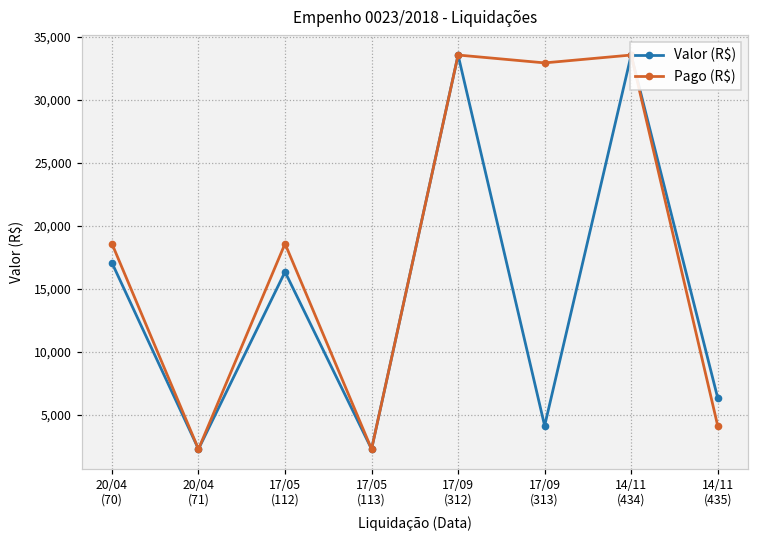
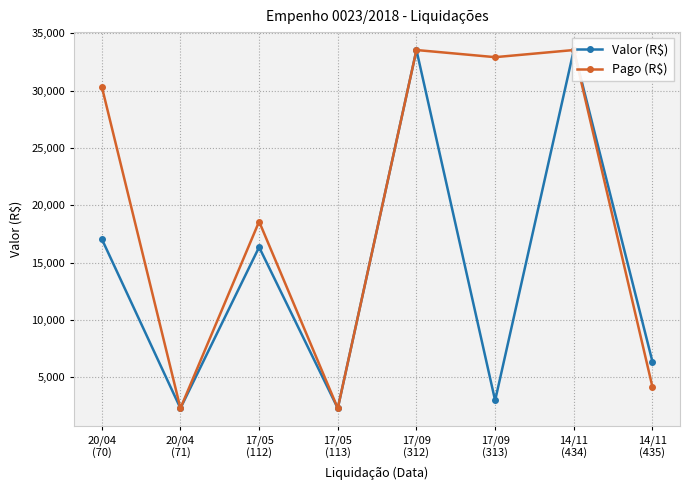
Pago (R$), 20/04 (70): 18,600 -> 30,400
Valor (R$), 17/09 (313): 4,100 -> 3,000
